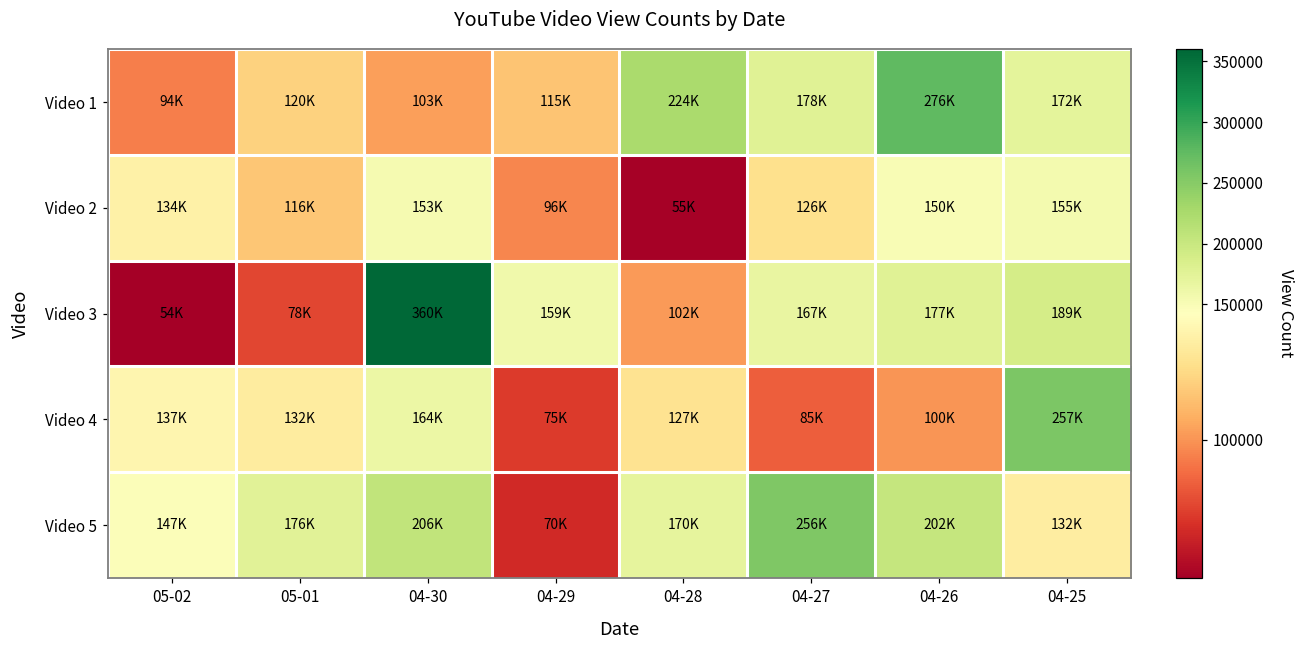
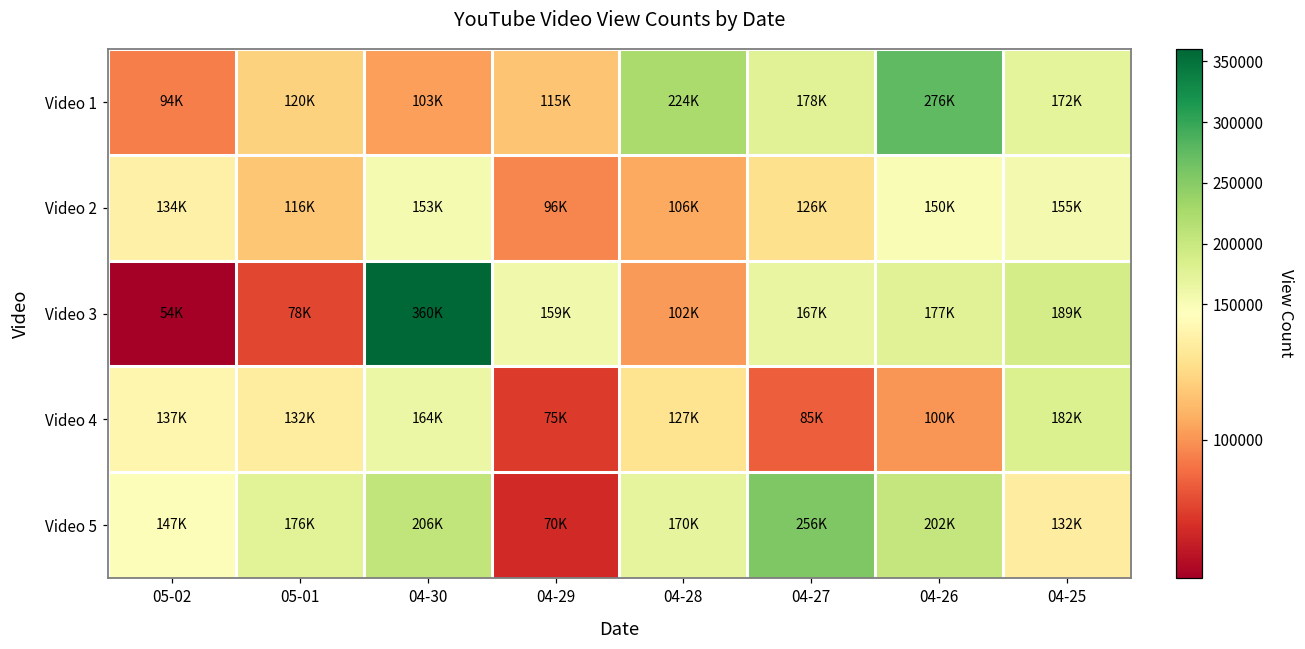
Video 2, 04-28: 55K -> 106K
Video 4, 04-25: 257K -> 182K
